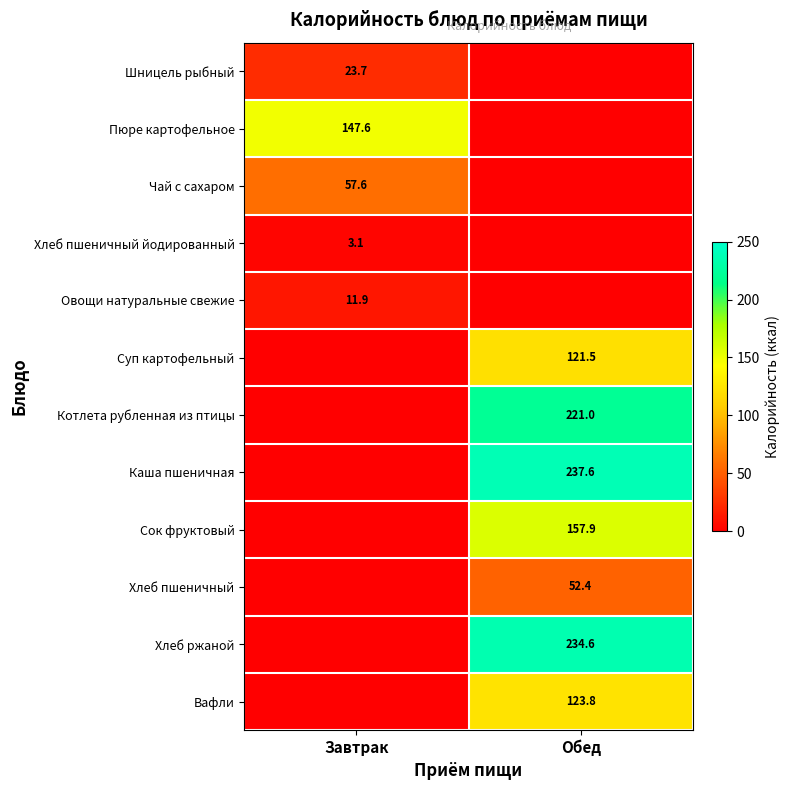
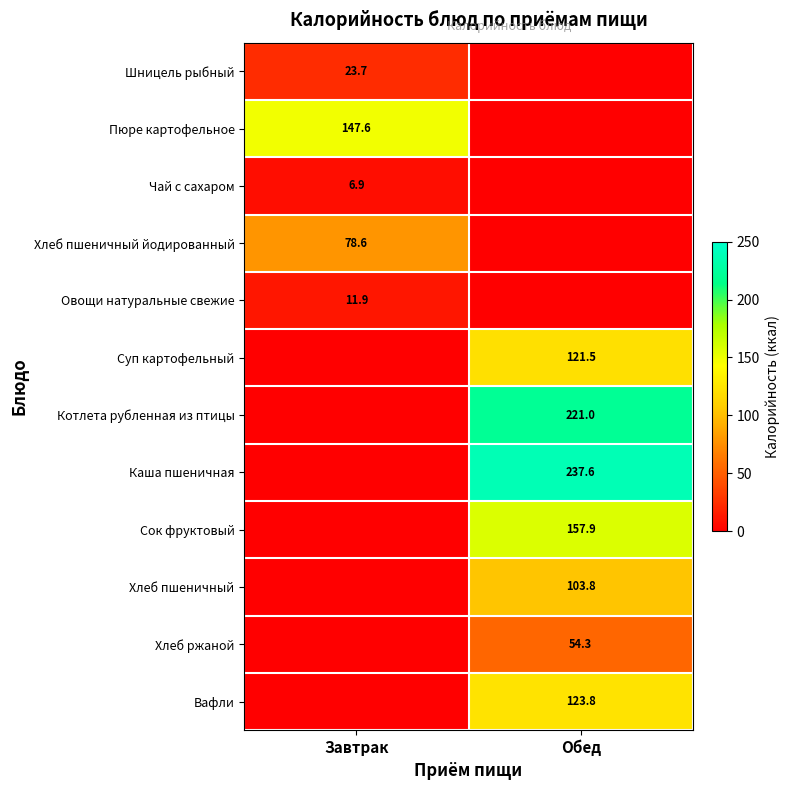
Чай с сахаром, Завтрак: 57.6 -> 6.9
Хлеб пшеничный йодированный, Завтрак: 3.1 -> 78.6
Хлеб пшеничный, Обед: 52.4 -> 103.8
Хлеб ржаной, Обед: 234.6 -> 54.3
